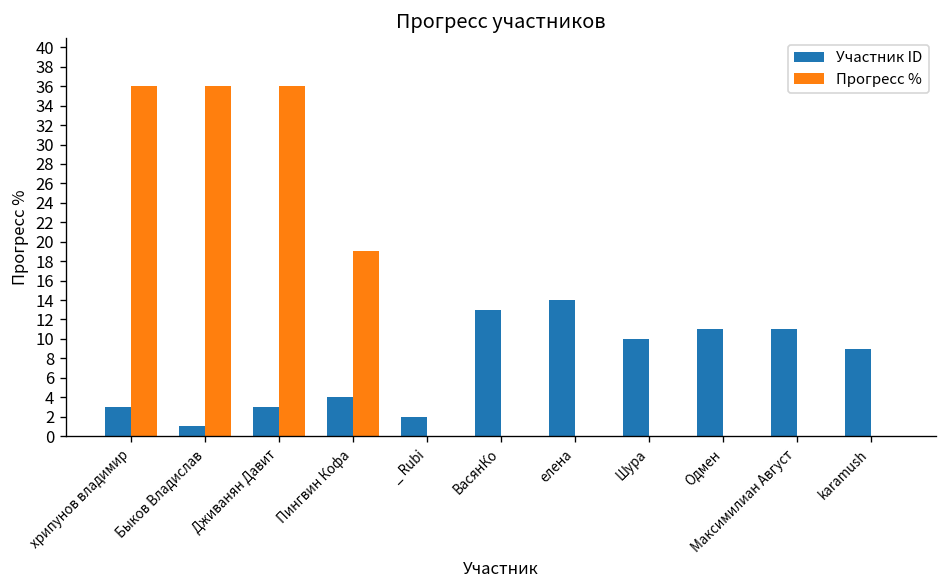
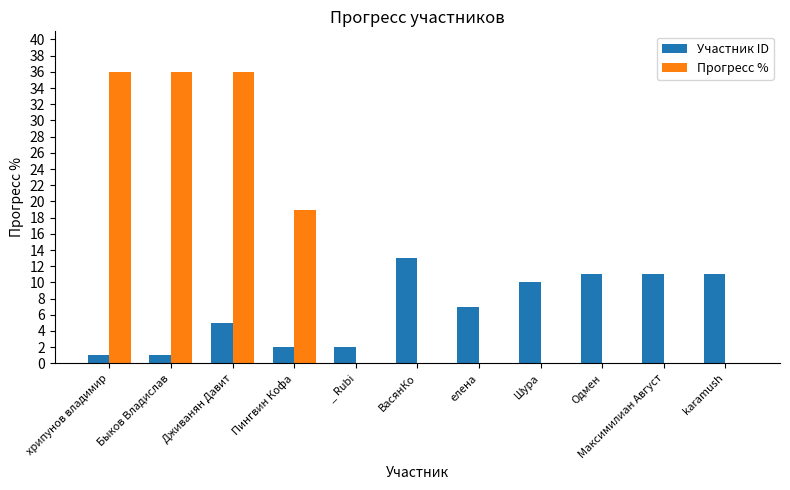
Участник ID, хрипунов владимир: 3 -> 1
Участник ID, Дживанян Давит: 3 -> 5
Участник ID, Пингвин Кофа: 4 -> 2
Участник ID, елена: 14 -> 7
Участник ID, karamush: 9 -> 11
